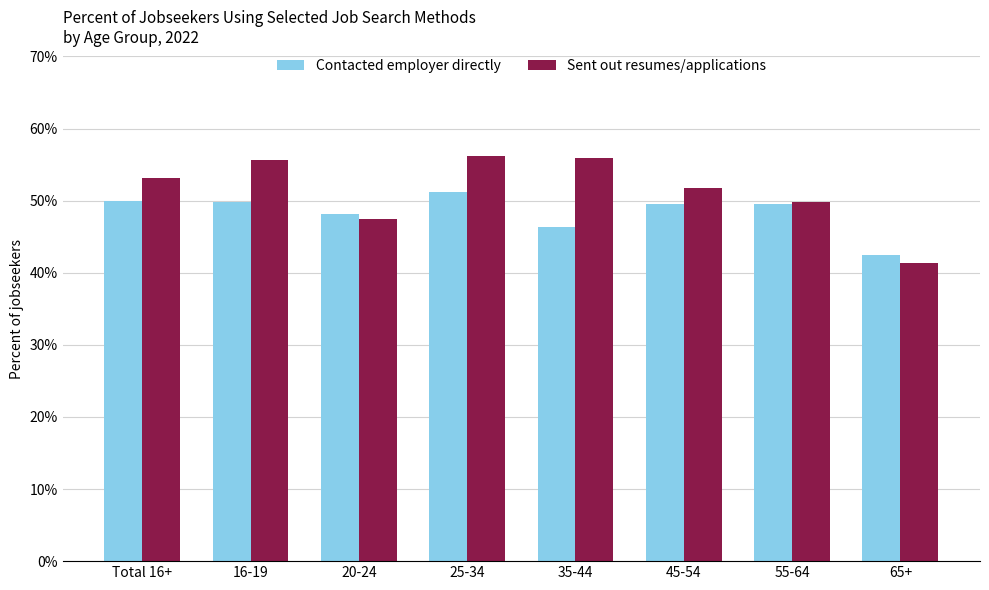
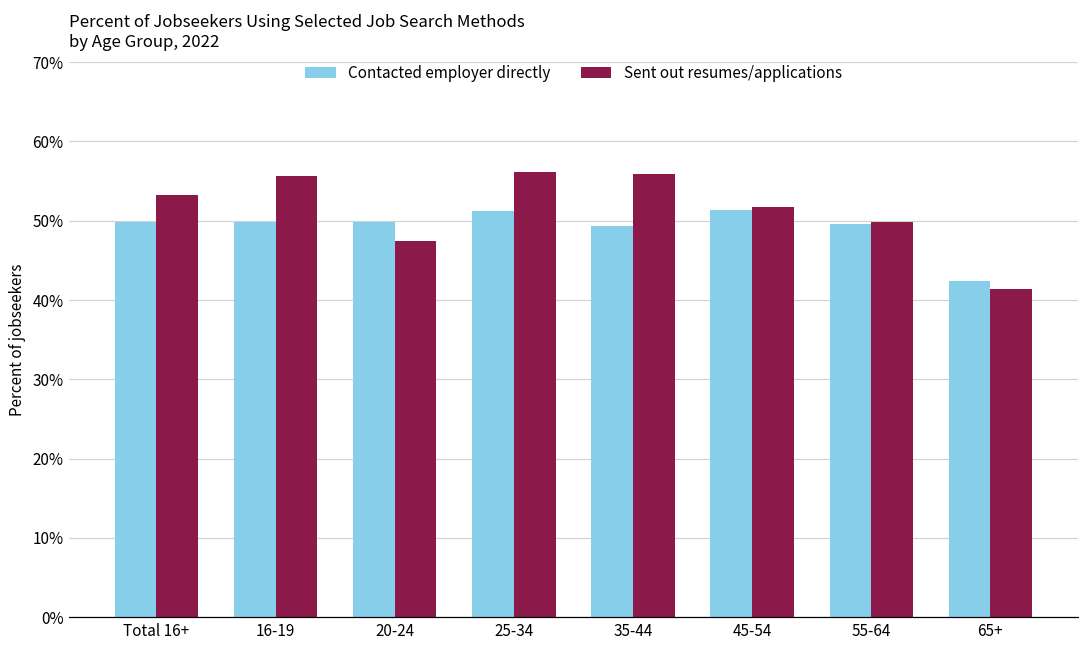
Contacted employer directly, 20-24: 48% -> 50%
Contacted employer directly, 35-44: 46% -> 49%
Contacted employer directly, 45-54: 50% -> 51%
